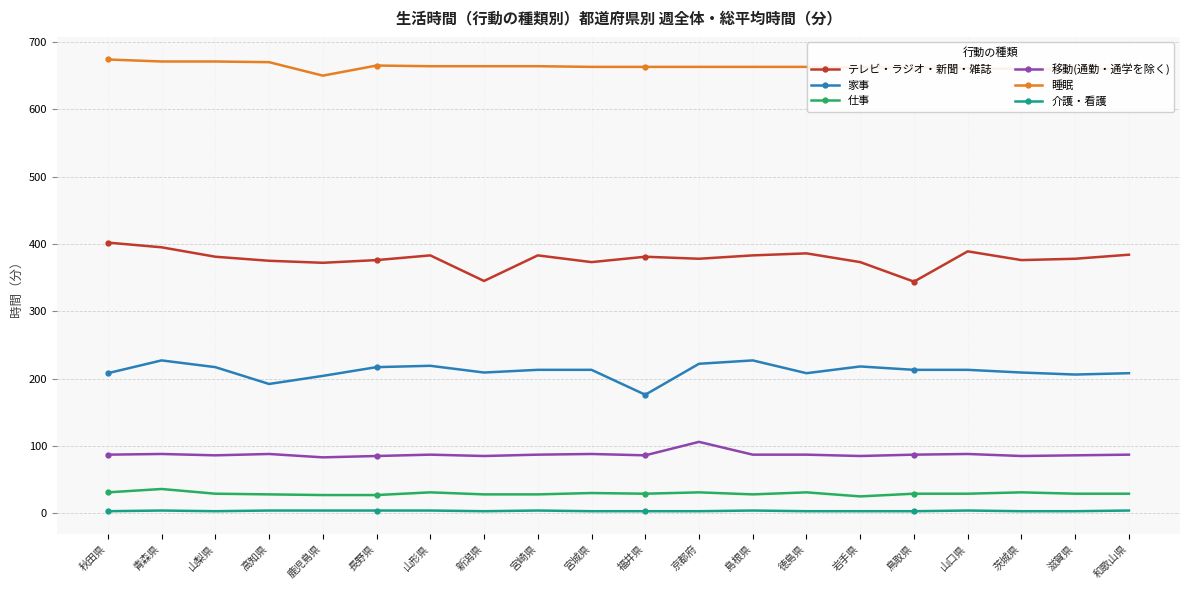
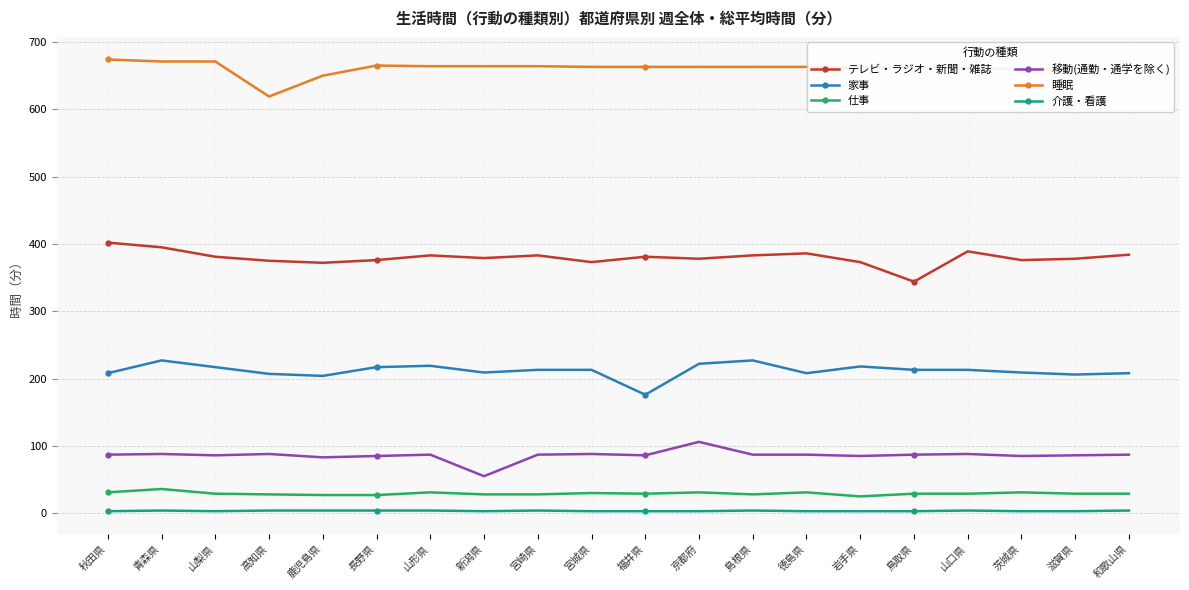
家事, 高知県: 190 -> 210
睡眠, 高知県: 670 -> 620
テレビ・ラジオ・新聞・雑誌, 新潟県: 350 -> 380
移動(通勤・通学を除く), 新潟県: 90 -> 60
